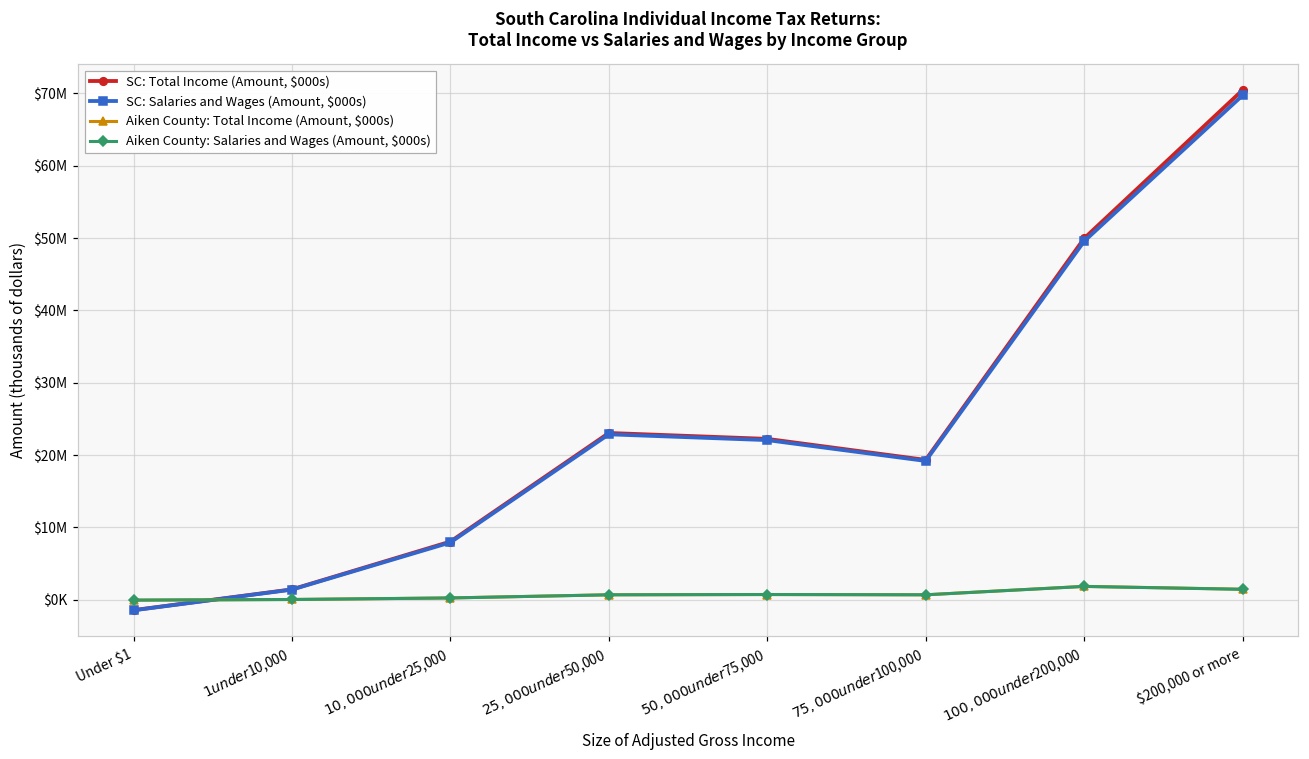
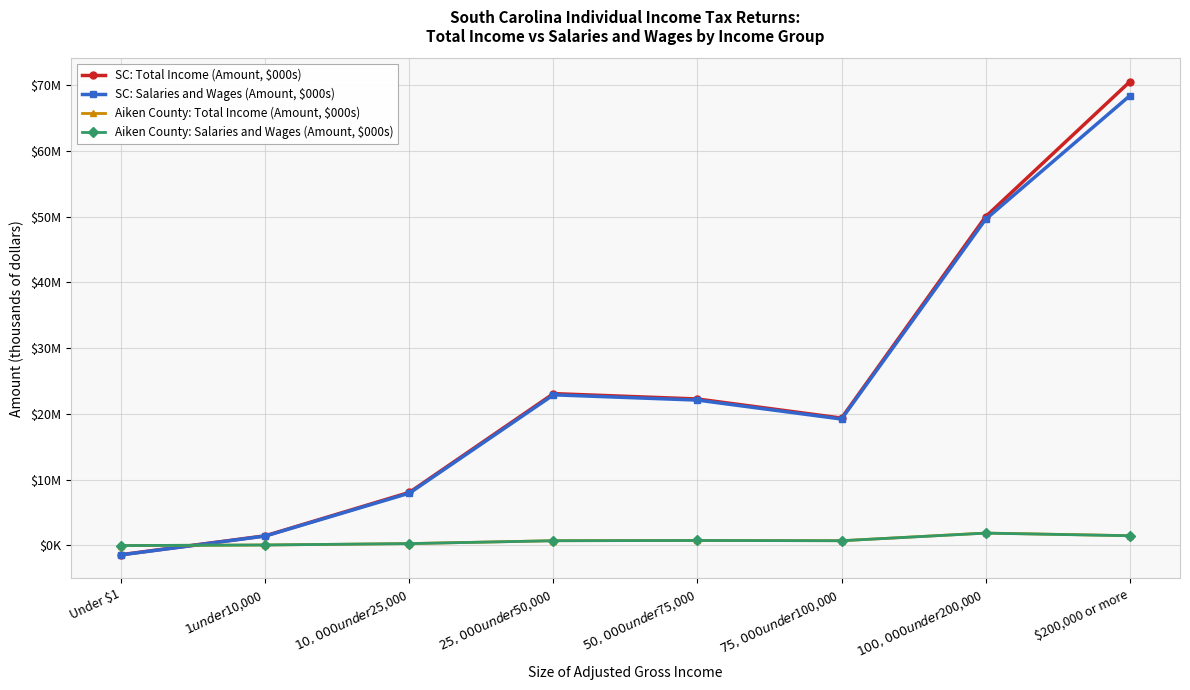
SC: Salaries and Wages (Amount, $000s), $200,000 or more: $70000000 -> $68000000
